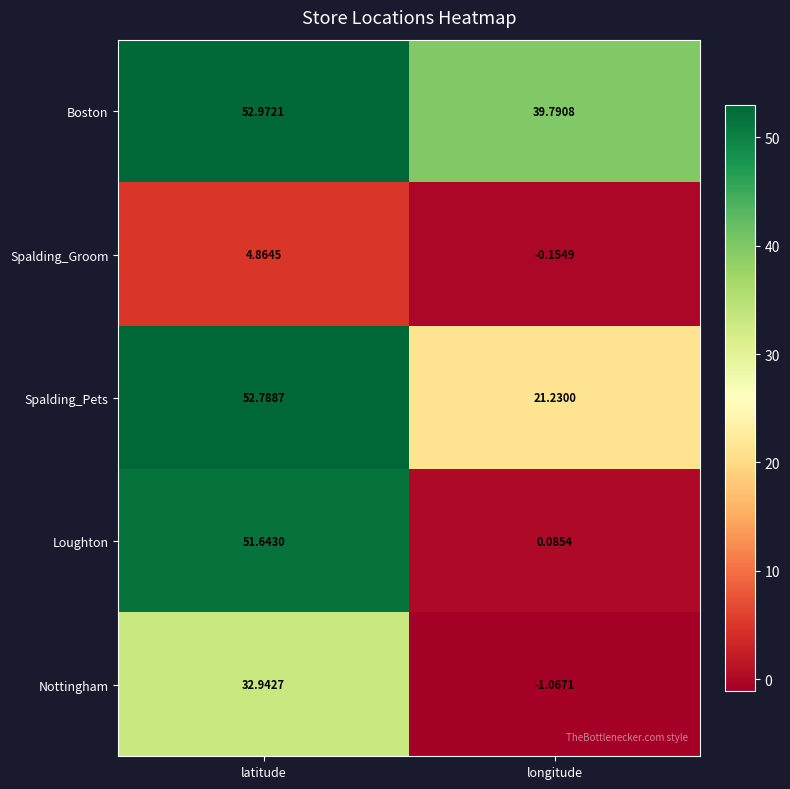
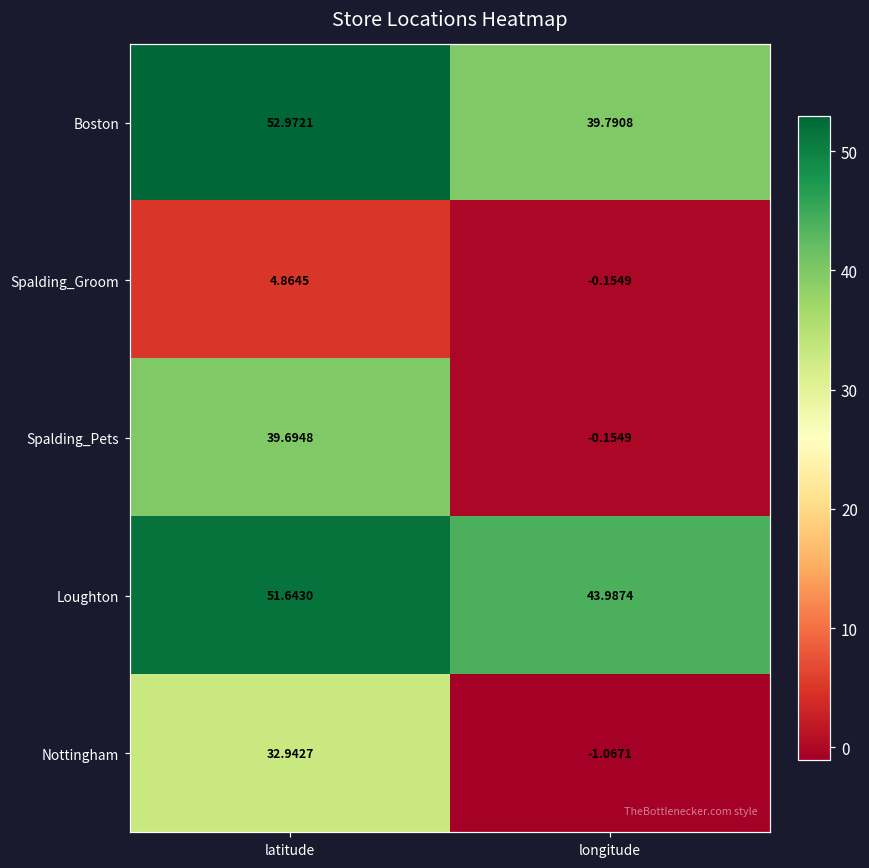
Spalding_Pets, latitude: 52.7887 -> 39.6948
Spalding_Pets, longitude: 21.2300 -> -0.1549
Loughton, longitude: 0.0854 -> 43.9874
